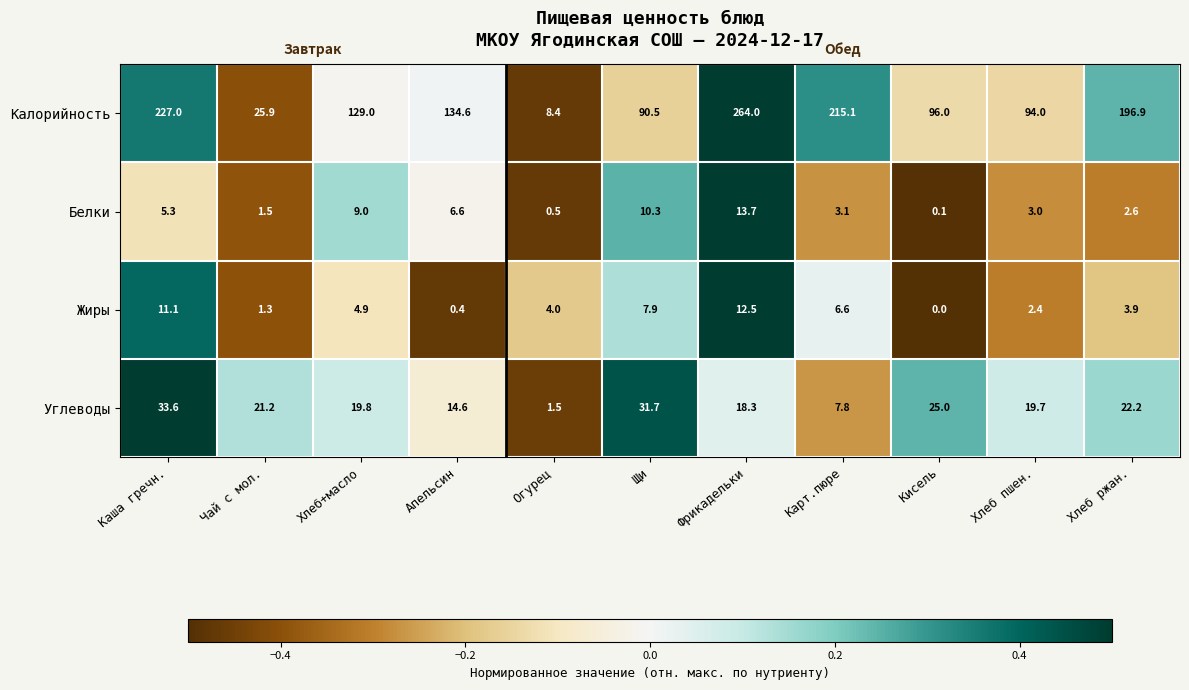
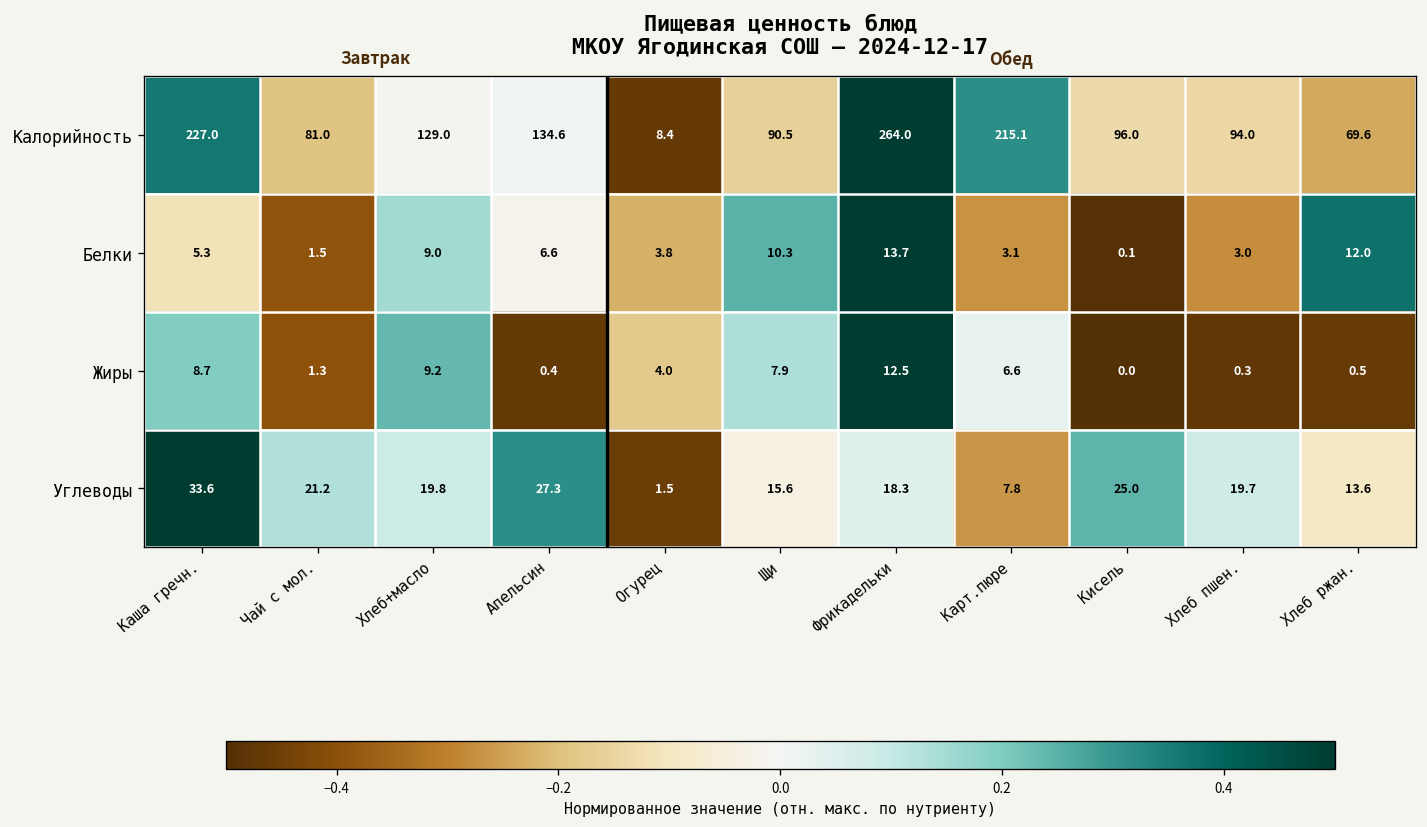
Калорийность, Чай с мол.: 25.9 -> 81.0
Калорийность, Хлеб ржан.: 196.9 -> 69.6
Белки, Огурец: 0.5 -> 3.8
Белки, Хлеб ржан.: 2.6 -> 12.0
Жиры, Каша гречн.: 11.1 -> 8.7
Жиры, Хлеб+масло: 4.9 -> 9.2
Жиры, Хлеб пшен.: 2.4 -> 0.3
Жиры, Хлеб ржан.: 3.9 -> 0.5
Углеводы, Апельсин: 14.6 -> 27.3
Углеводы, Щи: 31.7 -> 15.6
Углеводы, Хлеб ржан.: 22.2 -> 13.6
